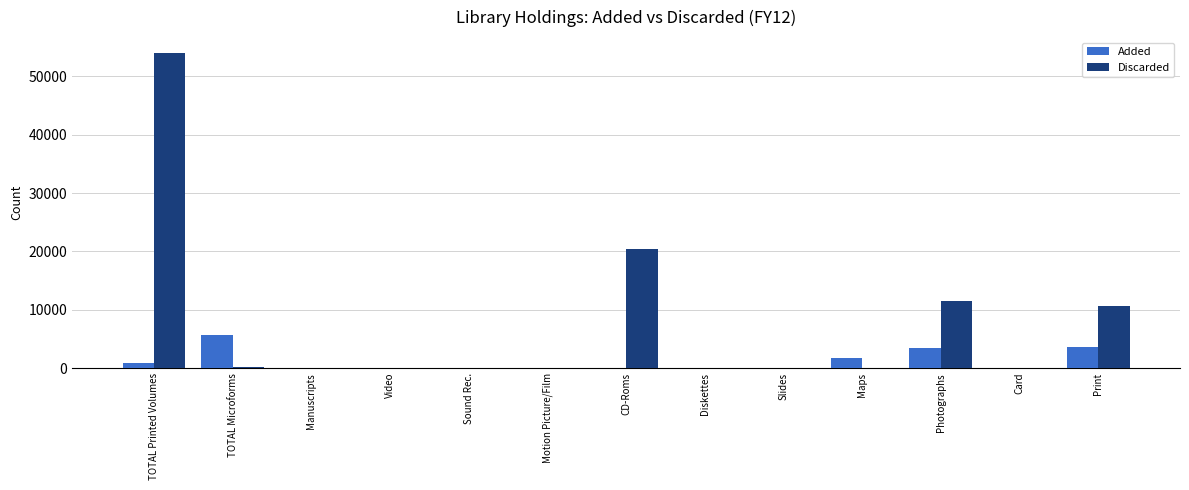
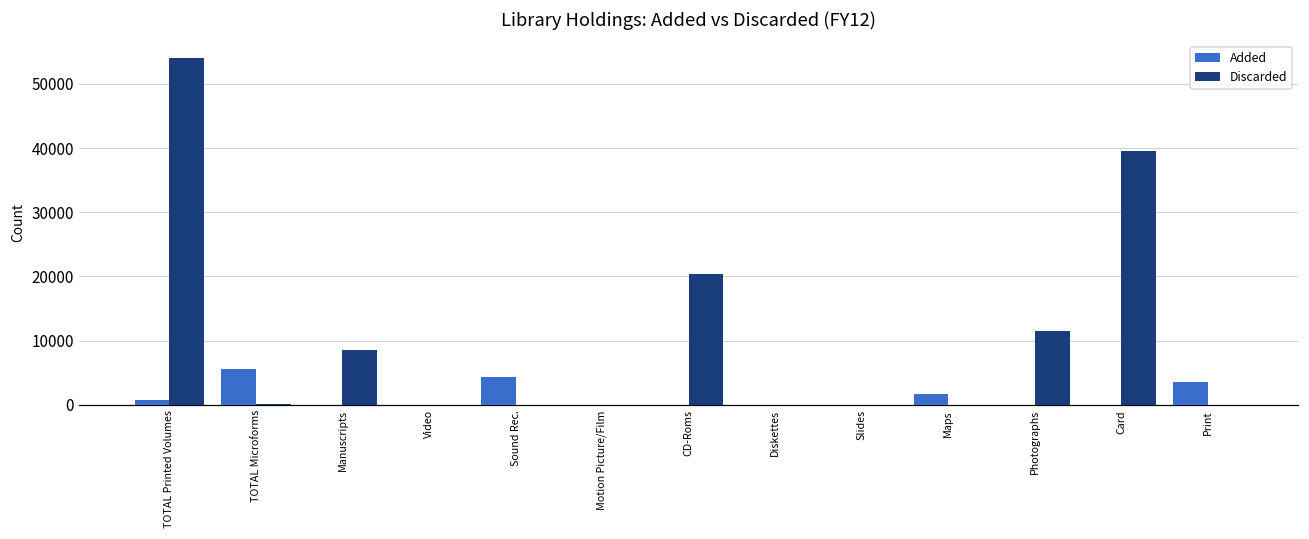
Discarded, Manuscripts: 0 -> 9000
Added, Sound Rec.: 0 -> 4000
Added, Photographs: 3000 -> 0
Discarded, Card: 0 -> 40000
Discarded, Print: 11000 -> 0
